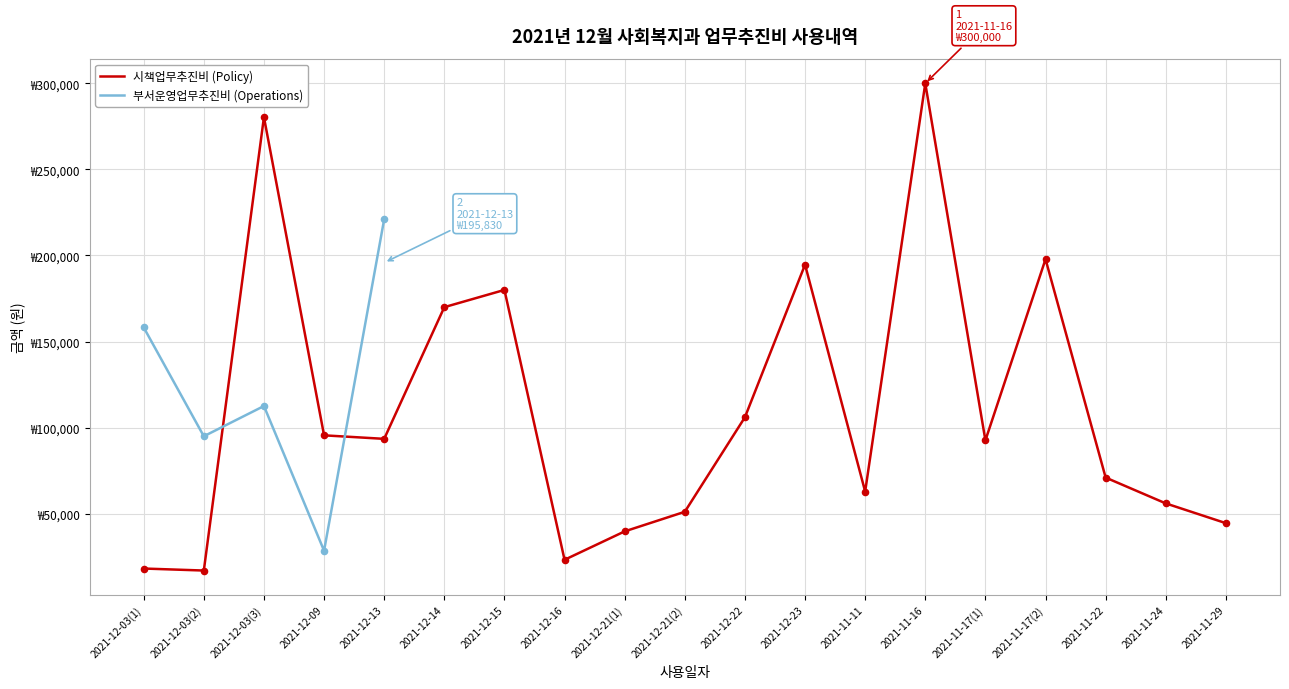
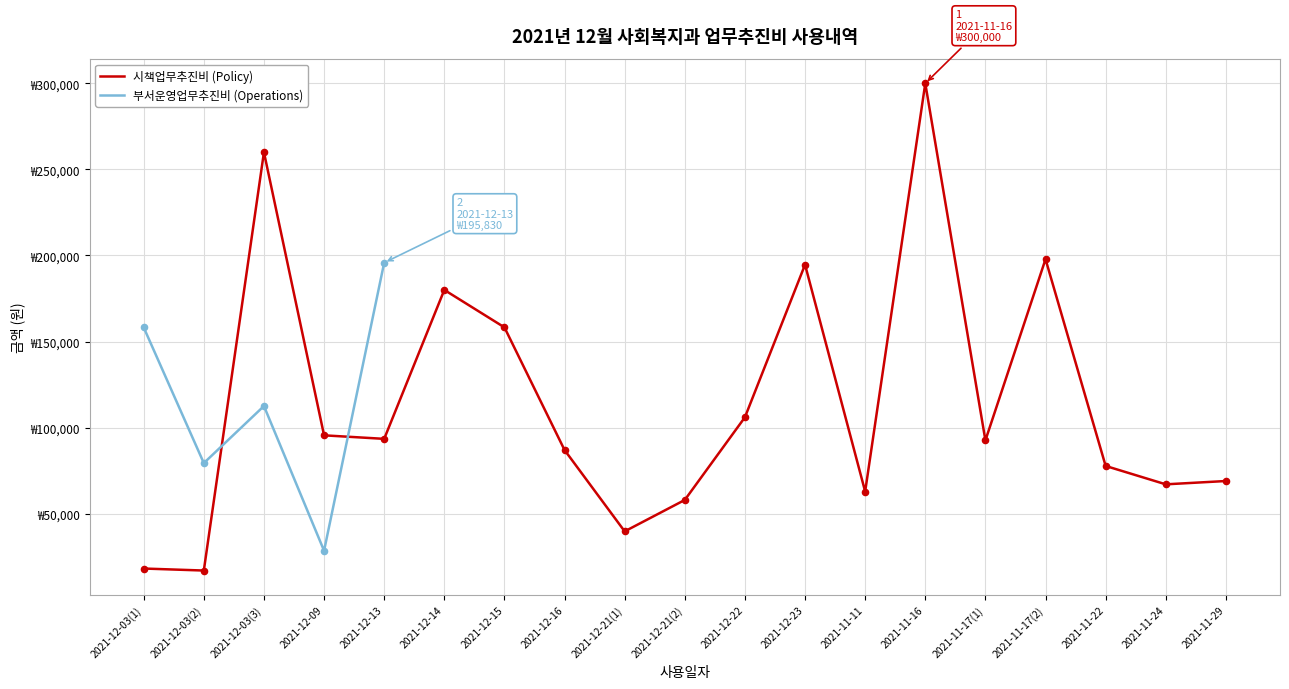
부서운영업무추진비 (Operations), 2021-12-03(2): ₩95,000 -> ₩79,000
시책업무추진비 (Policy), 2021-12-03(3): ₩280,000 -> ₩260,000
부서운영업무추진비 (Operations), 2021-12-13: ₩221,000 -> ₩196,000
시책업무추진비 (Policy), 2021-12-14: ₩170,000 -> ₩180,000
시책업무추진비 (Policy), 2021-12-15: ₩180,000 -> ₩158,000
시책업무추진비 (Policy), 2021-12-16: ₩23,000 -> ₩87,000
시책업무추진비 (Policy), 2021-12-21(2): ₩51,000 -> ₩58,000
시책업무추진비 (Policy), 2021-11-22: ₩71,000 -> ₩78,000
시책업무추진비 (Policy), 2021-11-24: ₩56,000 -> ₩67,000
시책업무추진비 (Policy), 2021-11-29: ₩45,000 -> ₩69,000
